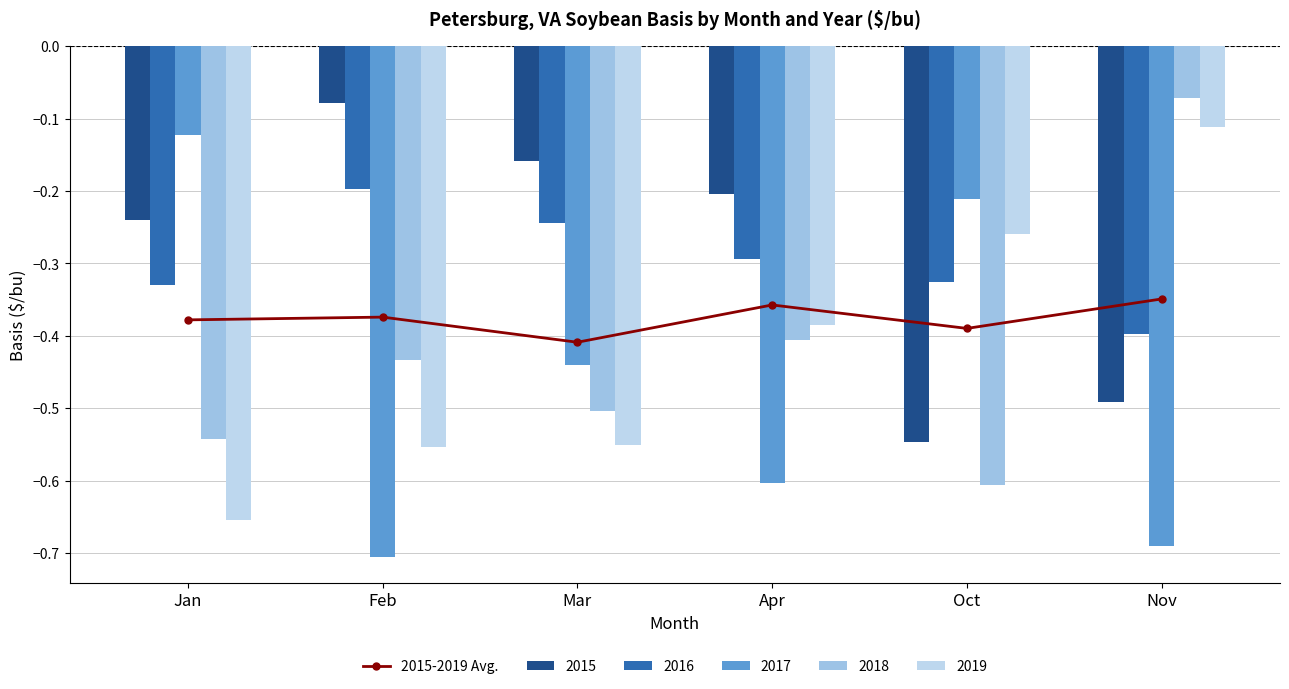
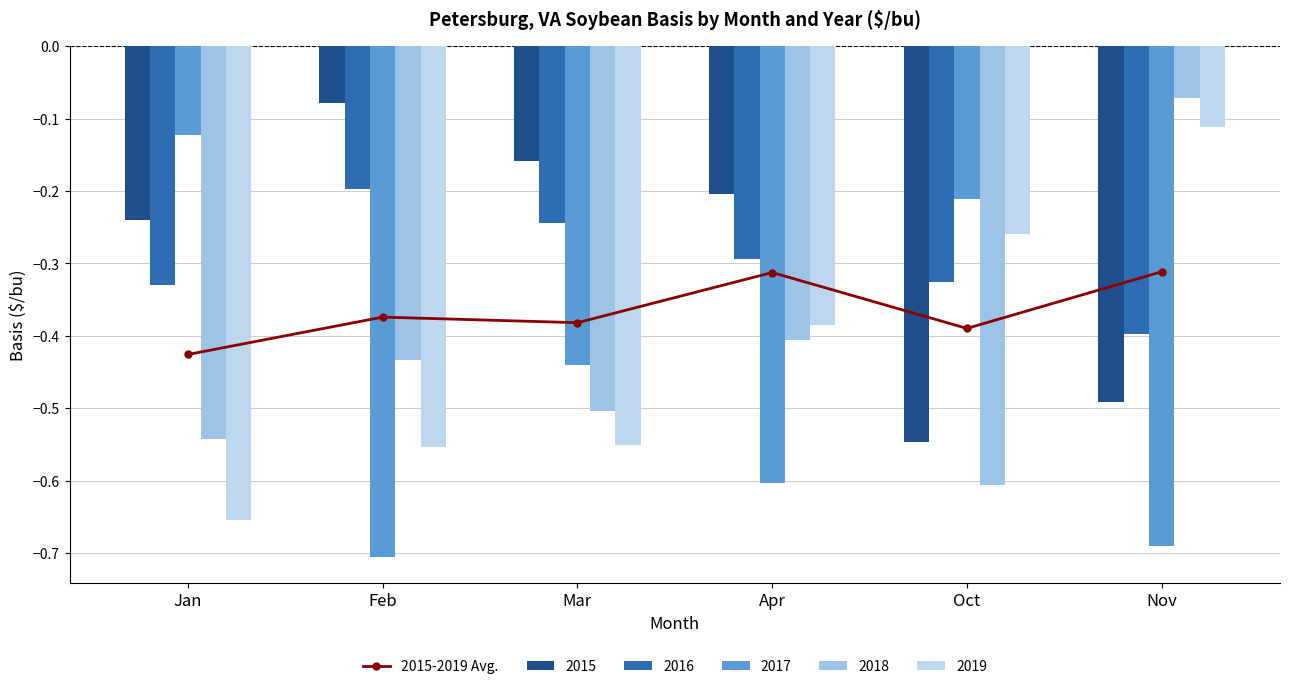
2015-2019 Avg., Jan: -0.38 -> -0.43
2015-2019 Avg., Mar: -0.41 -> -0.38
2015-2019 Avg., Apr: -0.36 -> -0.31
2015-2019 Avg., Nov: -0.35 -> -0.31
